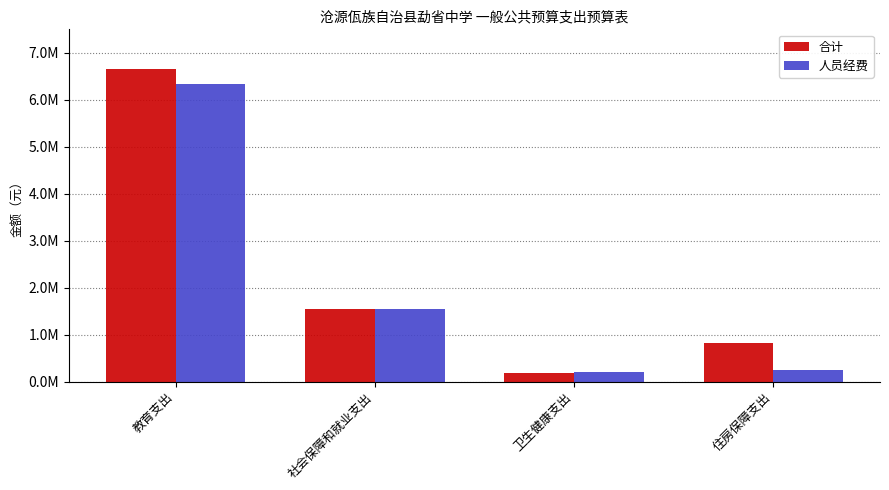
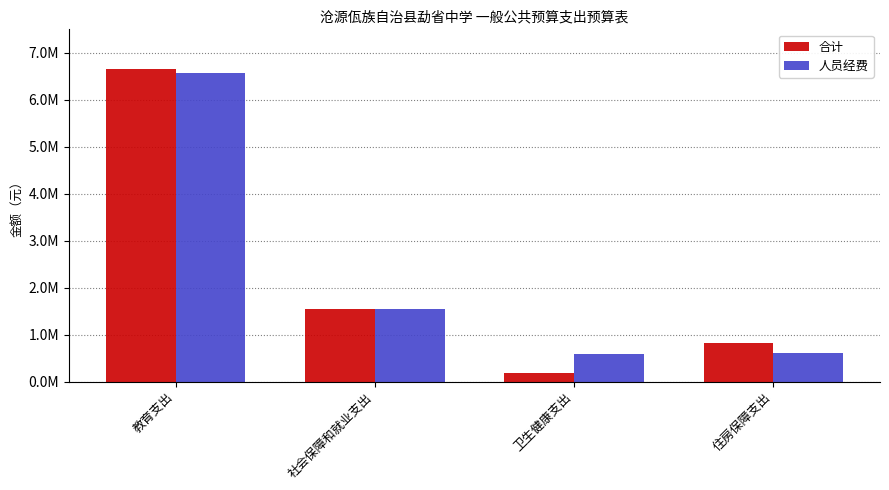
人员经费, 教育支出: 6300000 -> 6600000
人员经费, 卫生健康支出: 200000 -> 600000
人员经费, 住房保障支出: 200000 -> 600000
